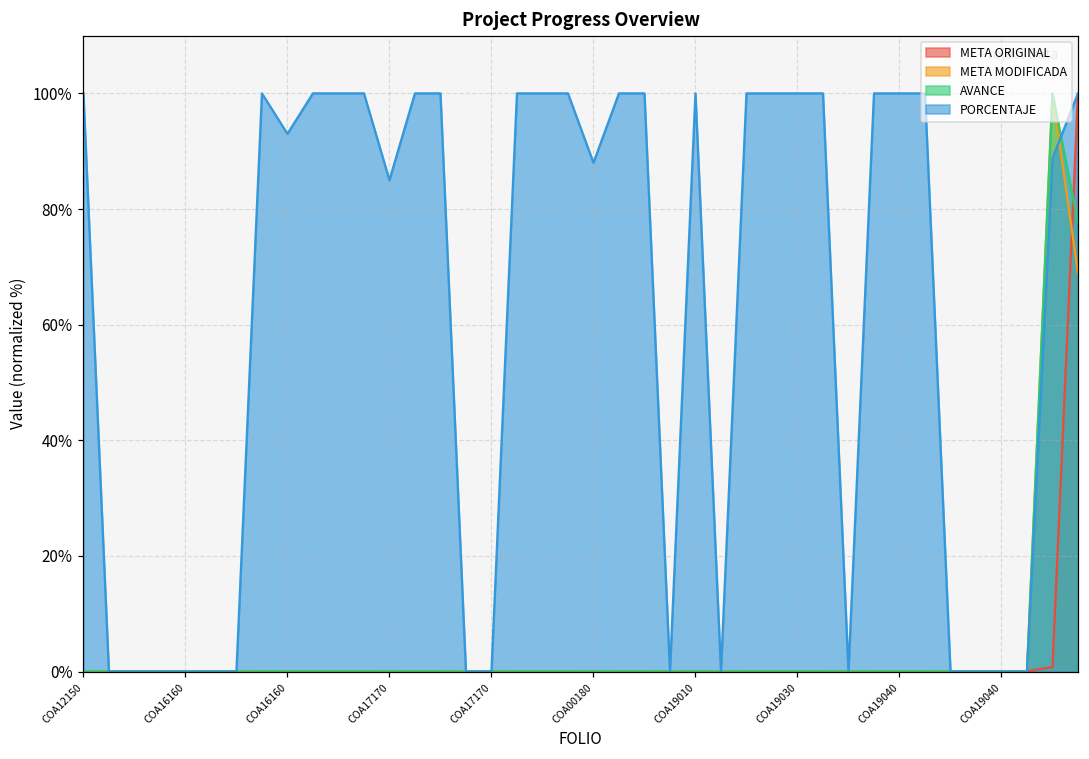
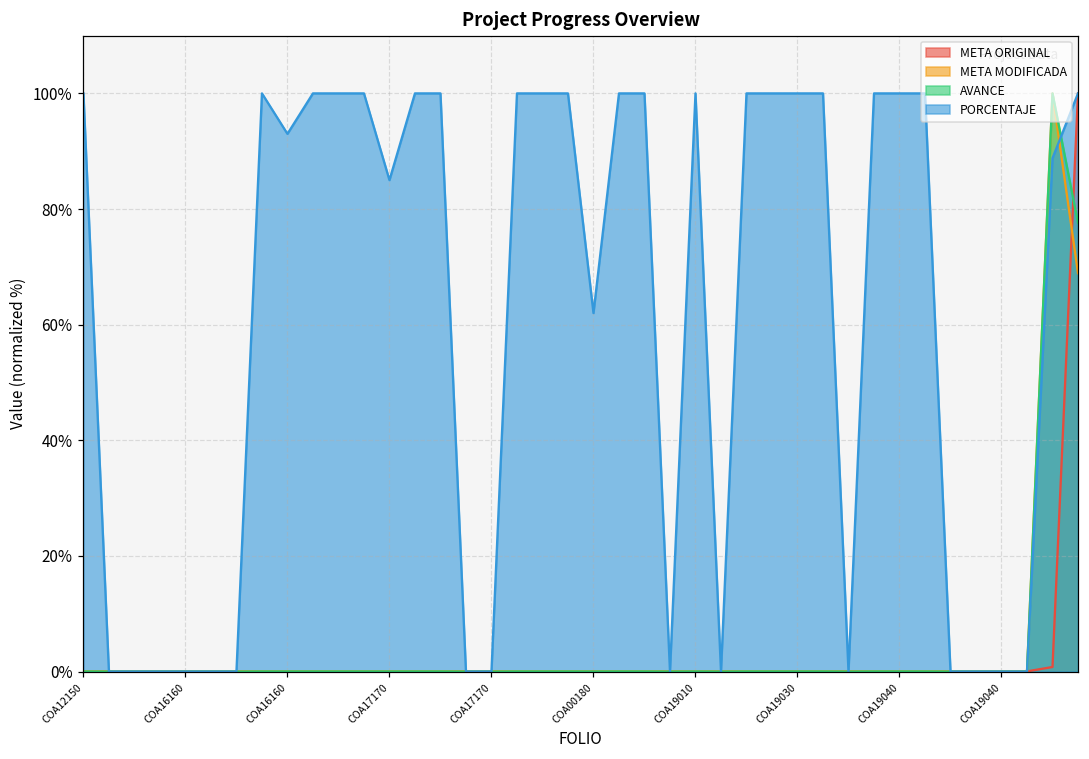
PORCENTAJE, COA00180: 88% -> 62%
